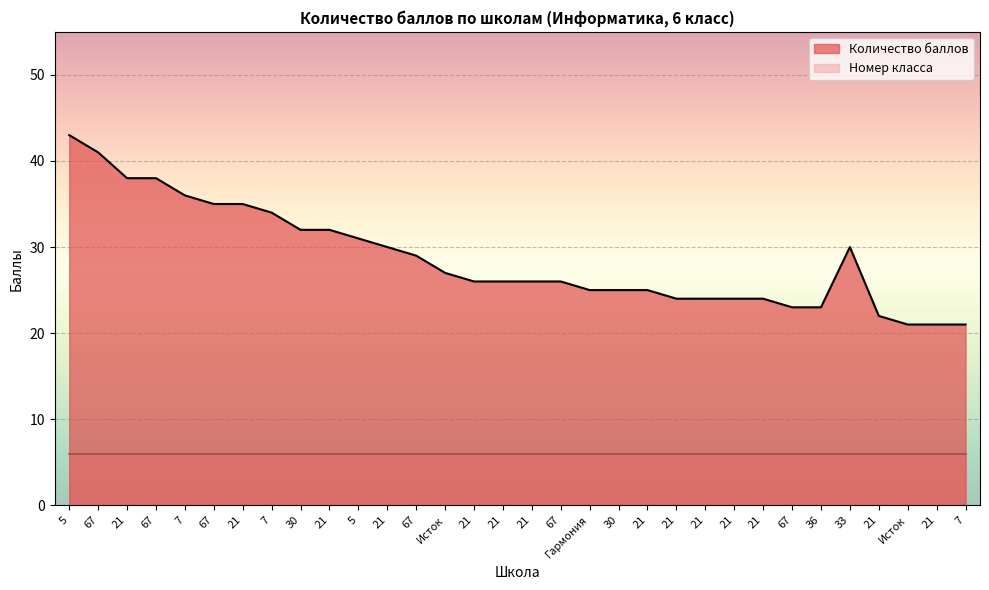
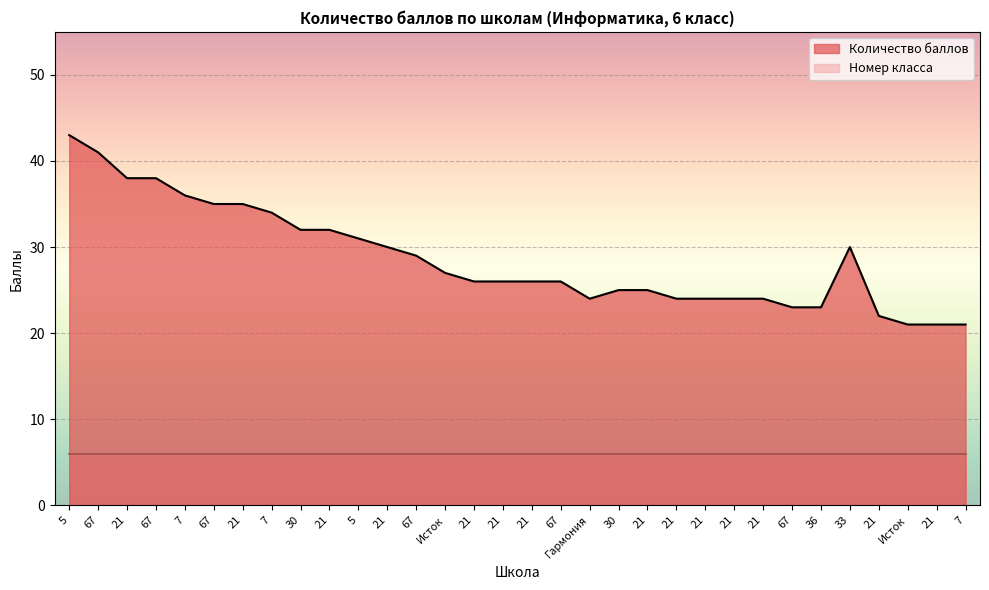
Количество баллов, Гармония: 25 -> 24
